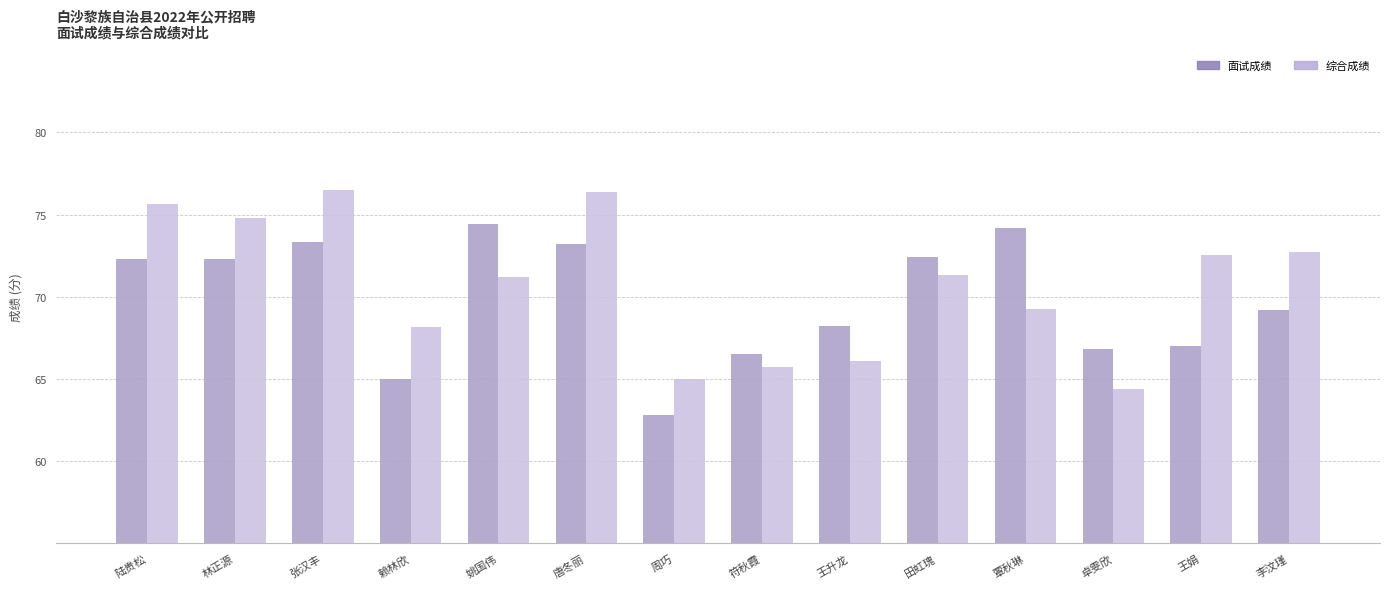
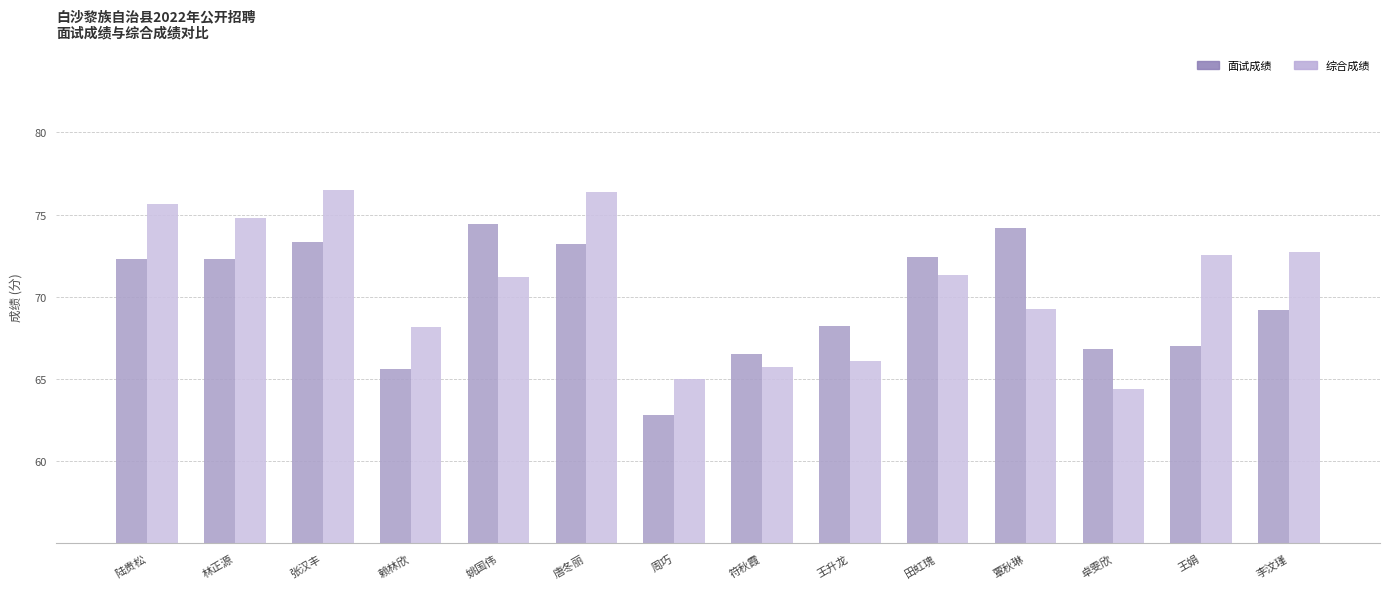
面试成绩, 赖林欣: 65.0 -> 65.6
